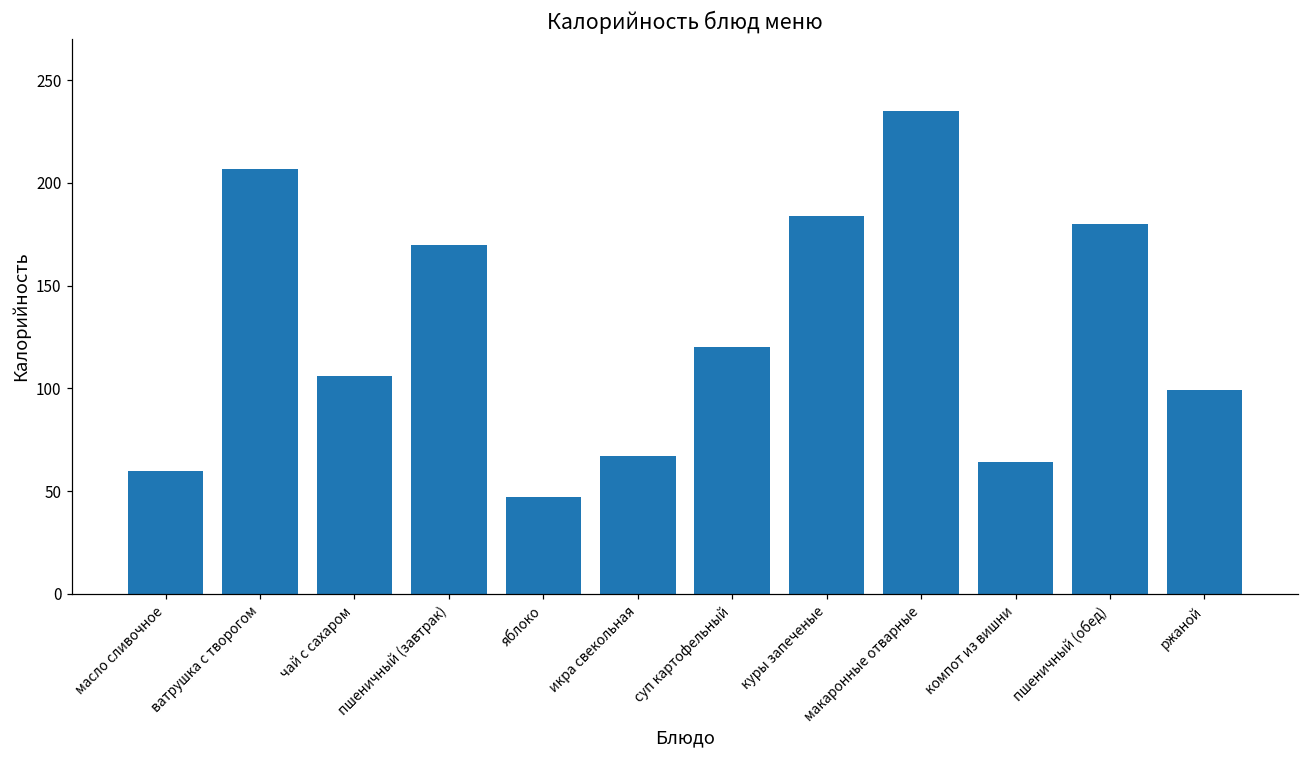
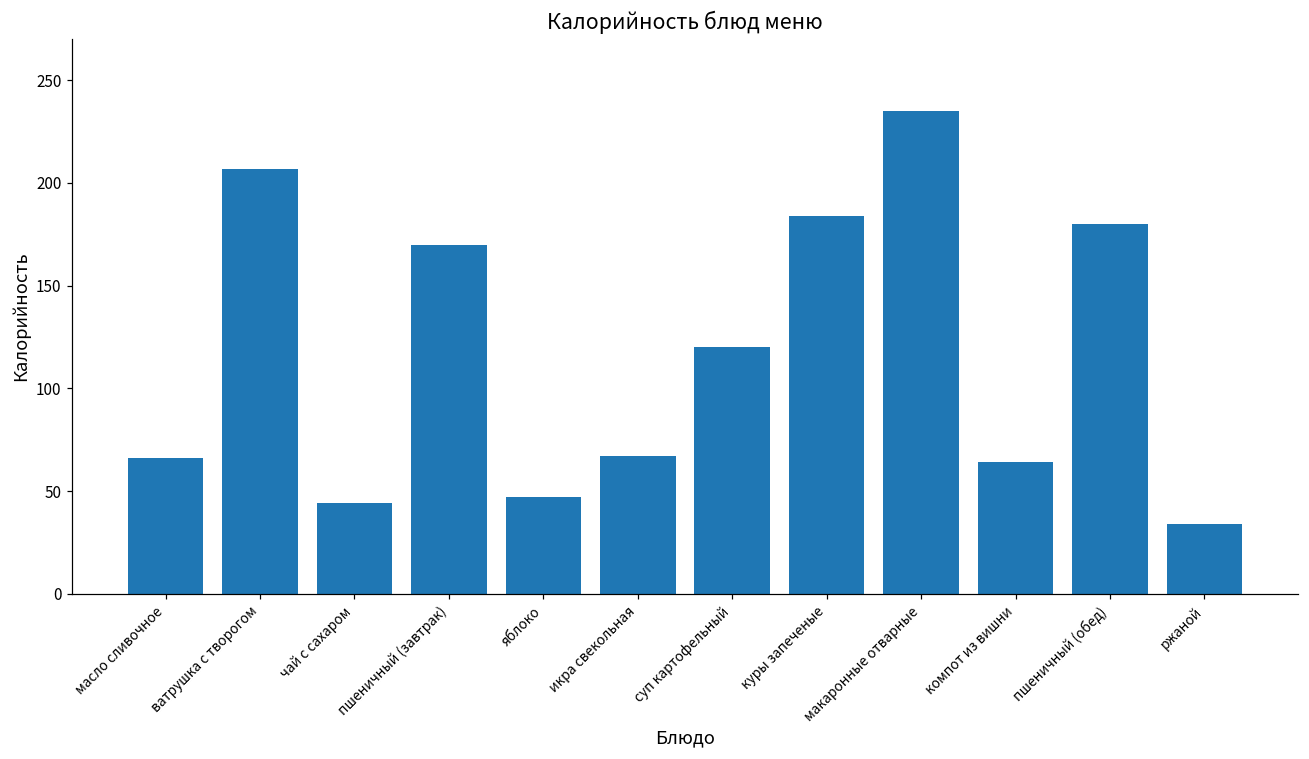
масло сливочное: 60 -> 66
чай с сахаром: 106 -> 44
ржаной: 99 -> 34
